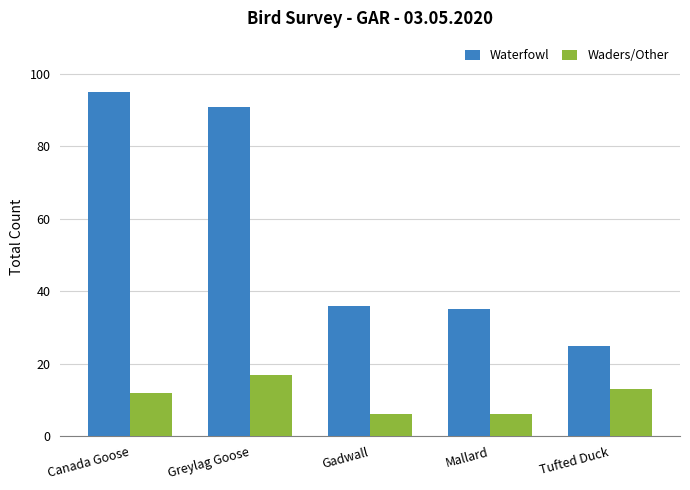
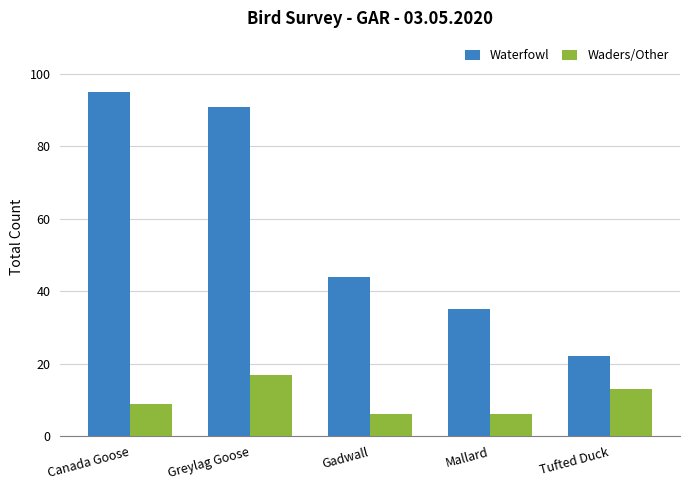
Waders/Other, Canada Goose: 12 -> 9
Waterfowl, Gadwall: 36 -> 44
Waterfowl, Tufted Duck: 25 -> 22
